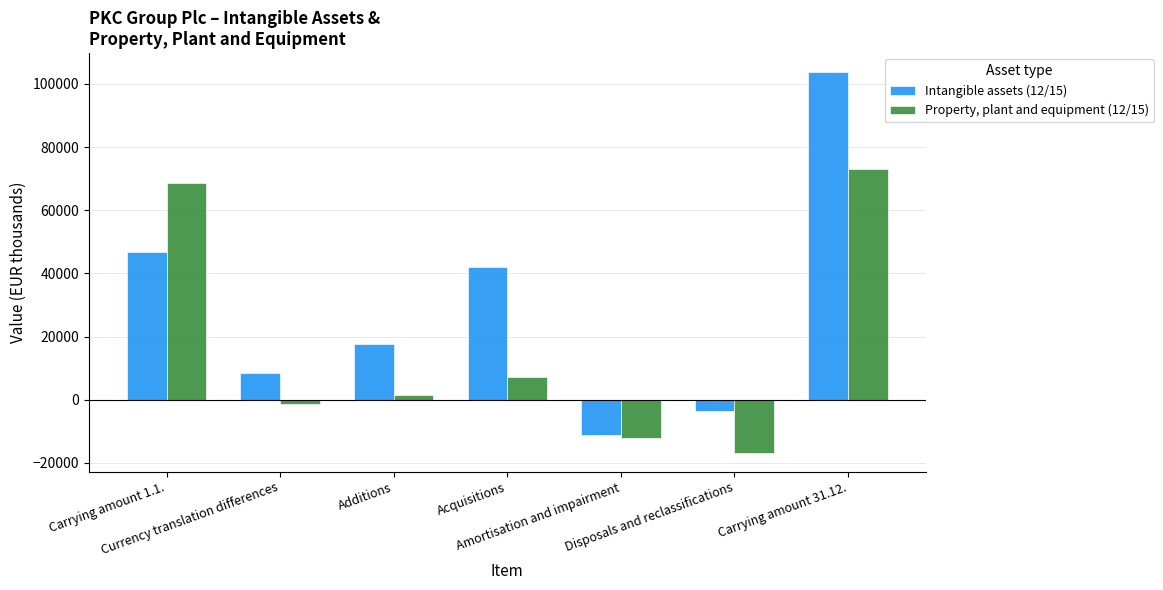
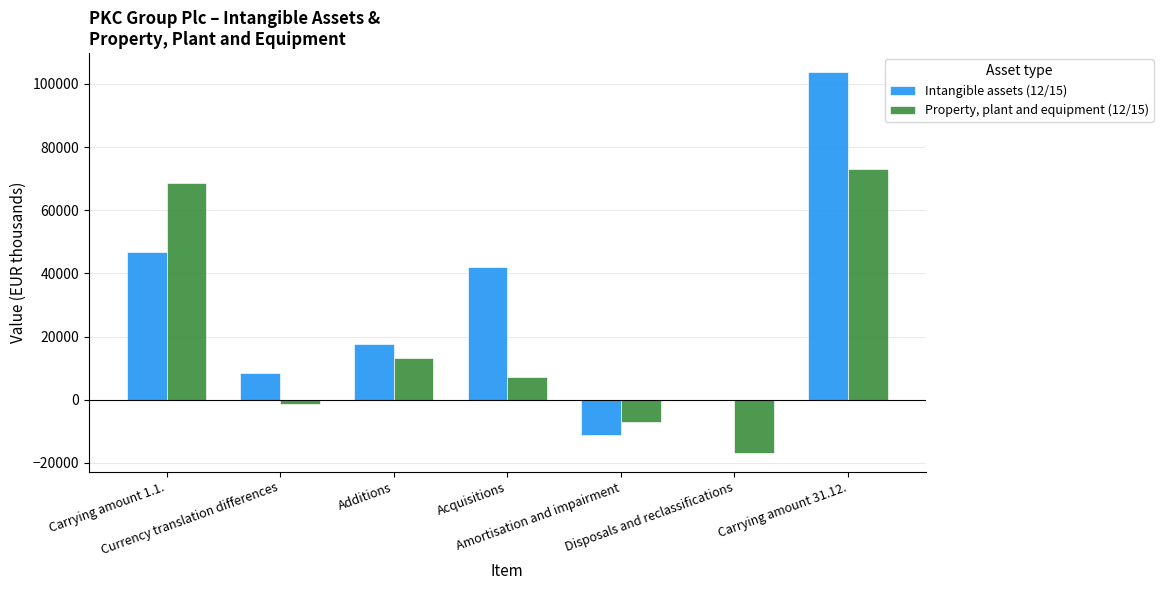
Property, plant and equipment (12/15), Additions: 1000 -> 13000
Property, plant and equipment (12/15), Amortisation and impairment: -12000 -> -7000
Intangible assets (12/15), Disposals and reclassifications: -4000 -> 0
